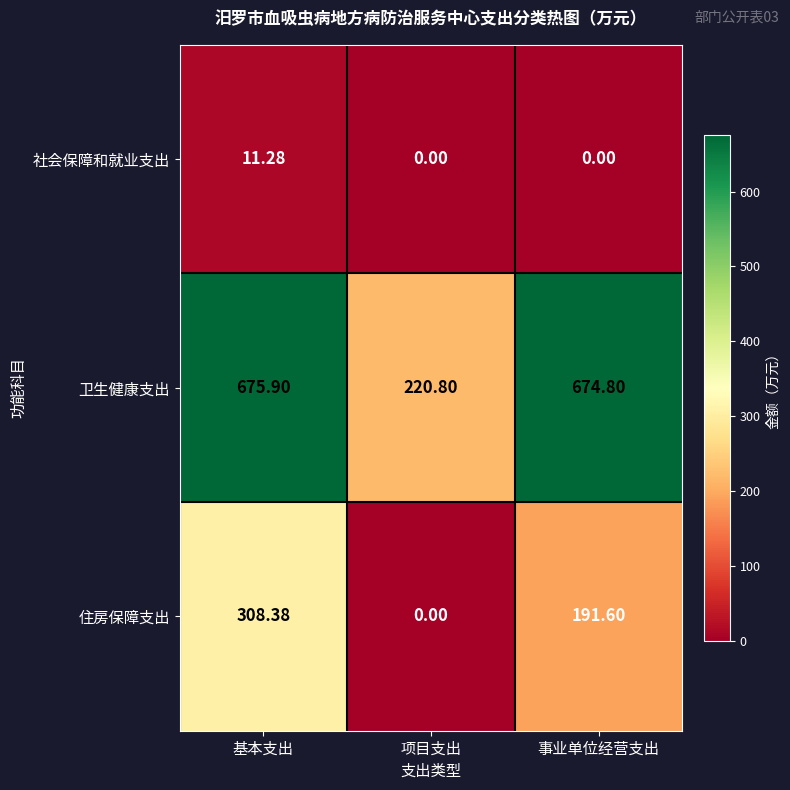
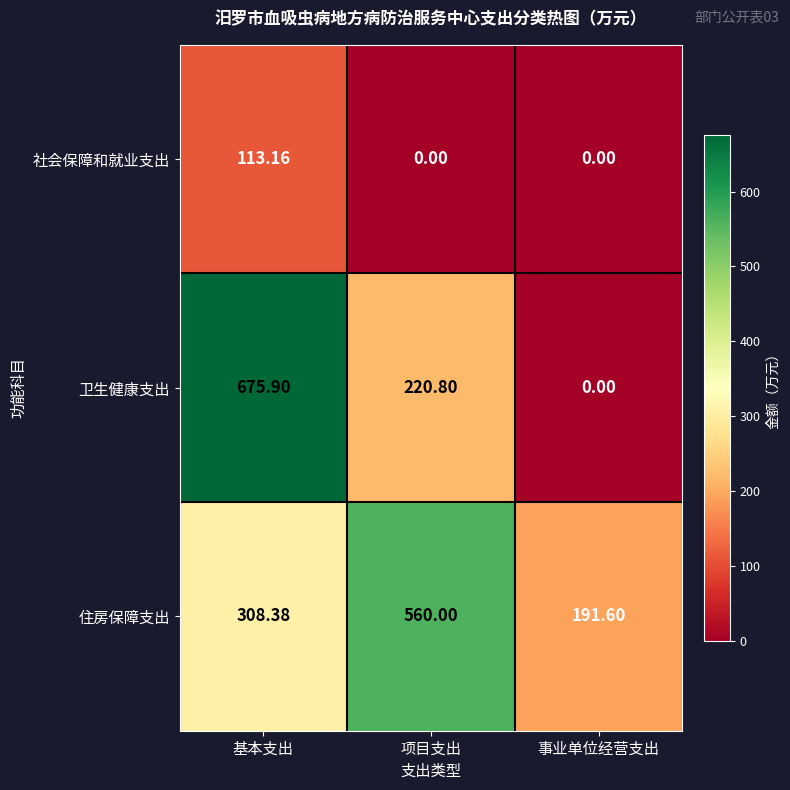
社会保障和就业支出, 基本支出: 11.28 -> 113.16
卫生健康支出, 事业单位经营支出: 674.80 -> 0.00
住房保障支出, 项目支出: 0.00 -> 560.00
